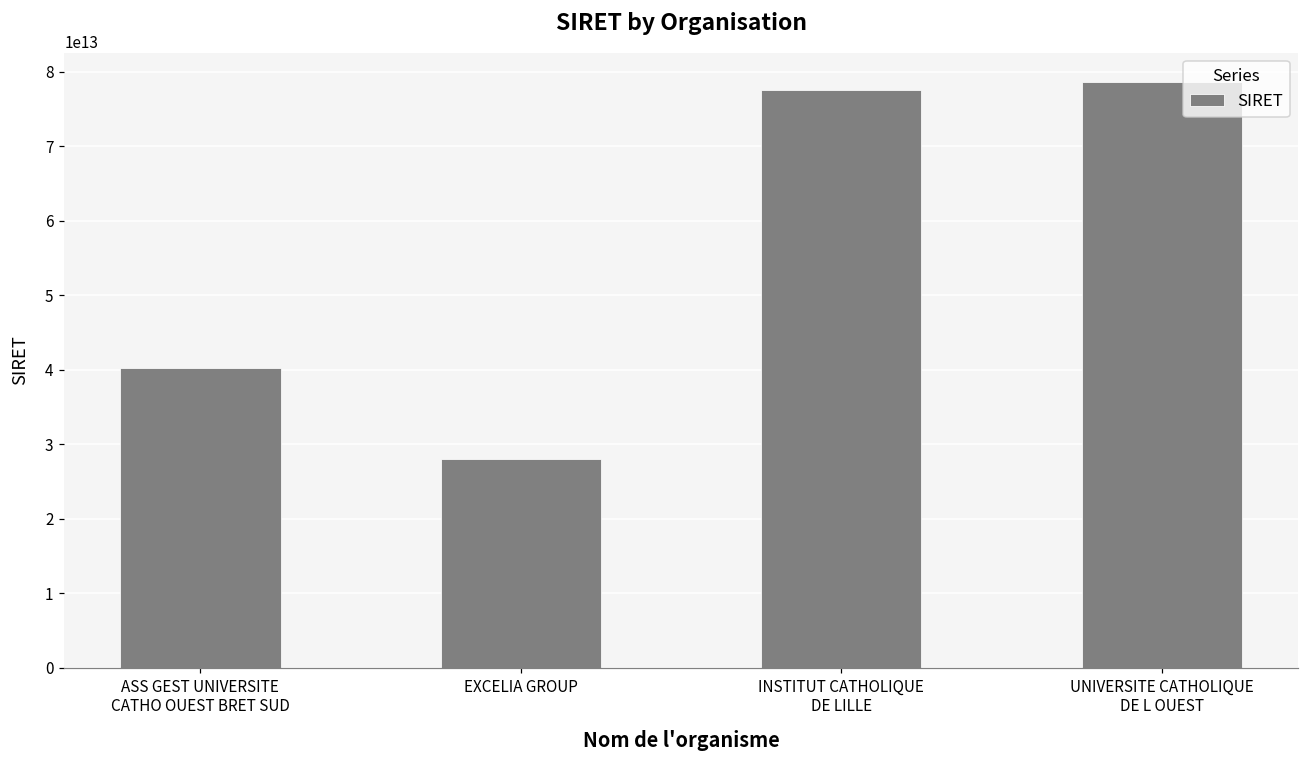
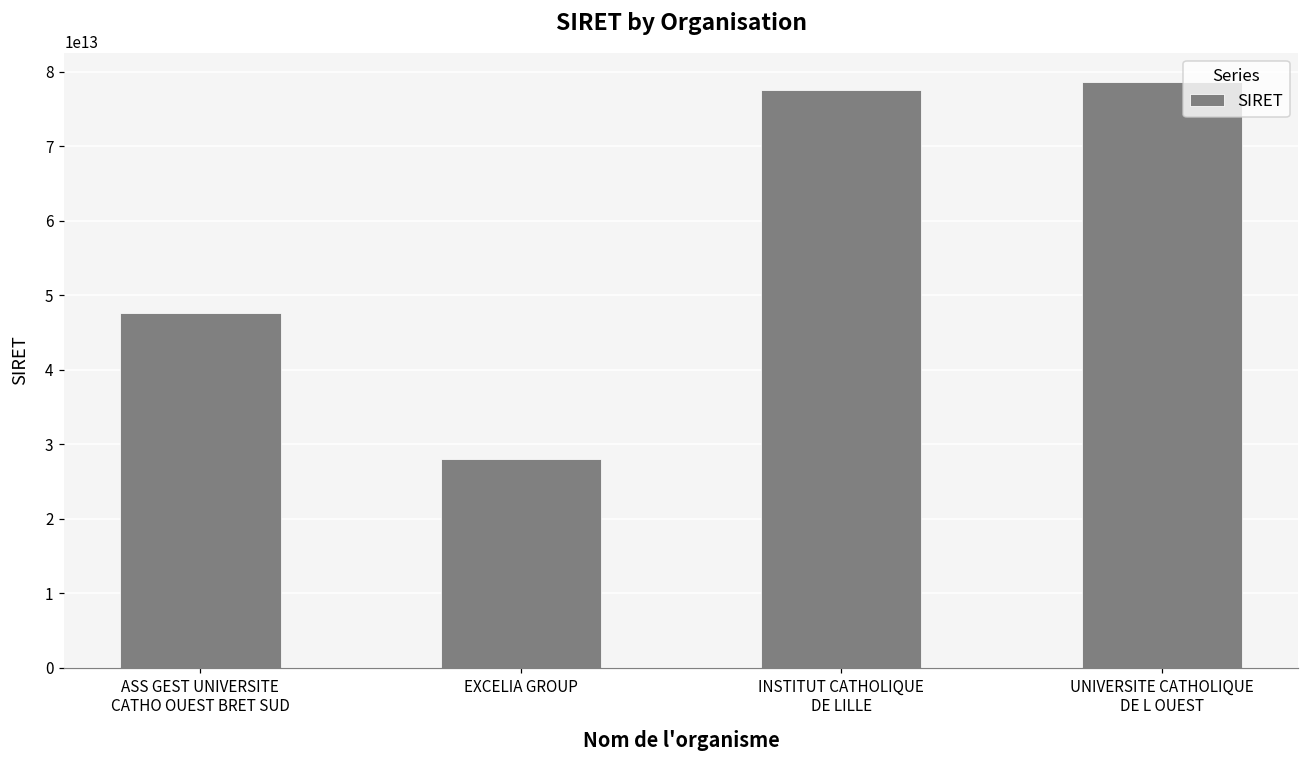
ASS GEST UNIVERSITE CATHO OUEST BRET SUD: 40000000000000 -> 48000000000000
